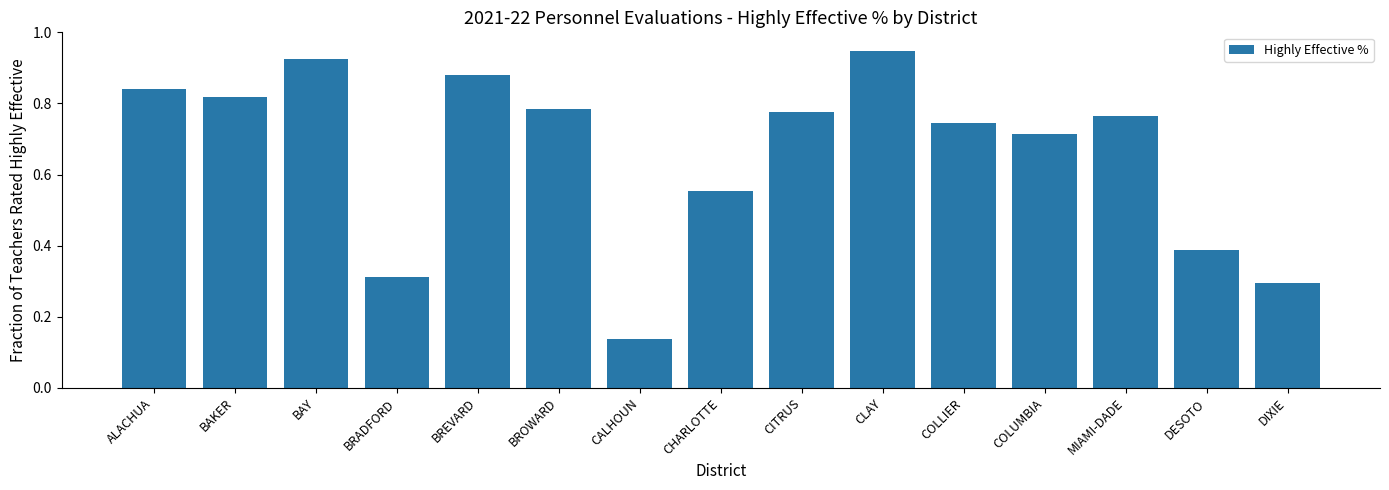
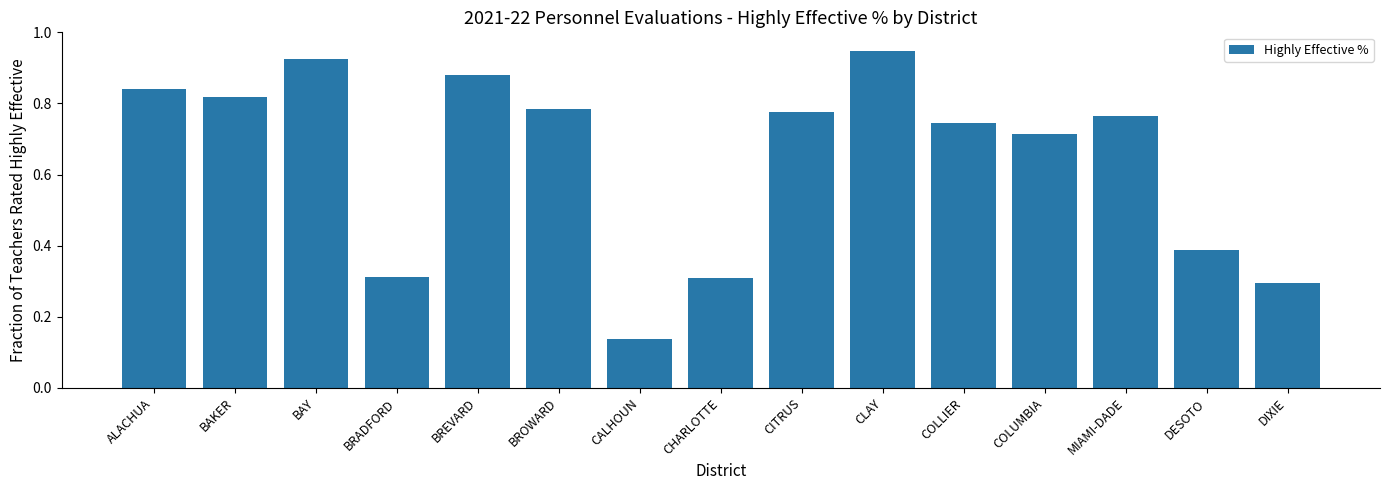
CHARLOTTE: 0.55 -> 0.31
